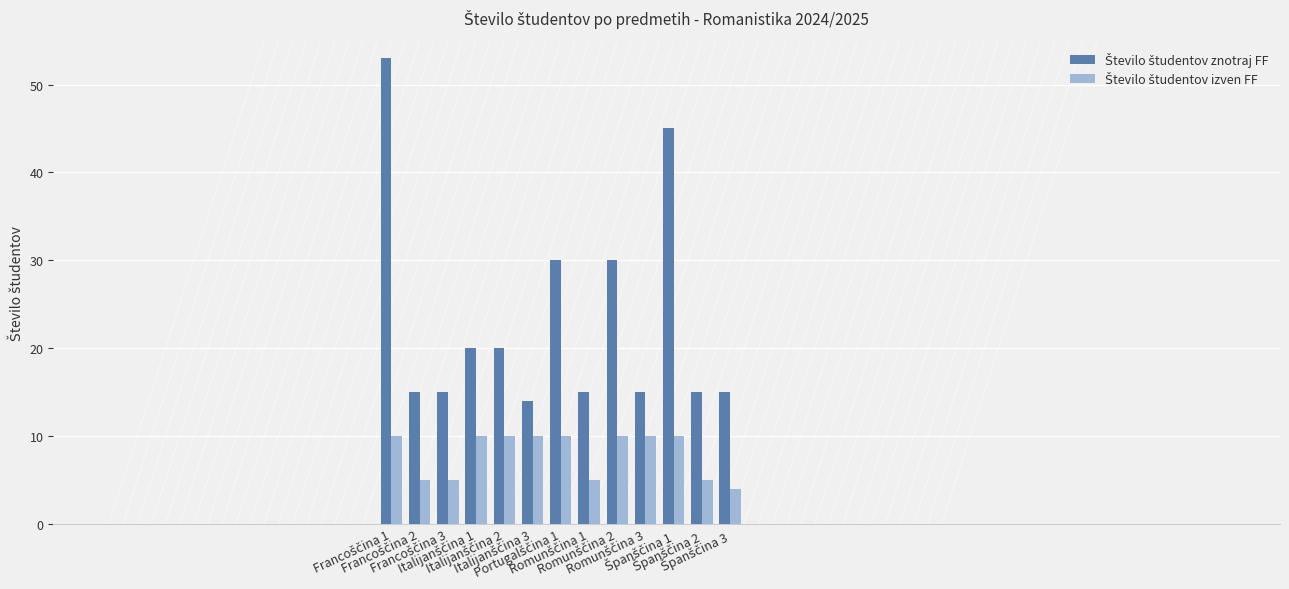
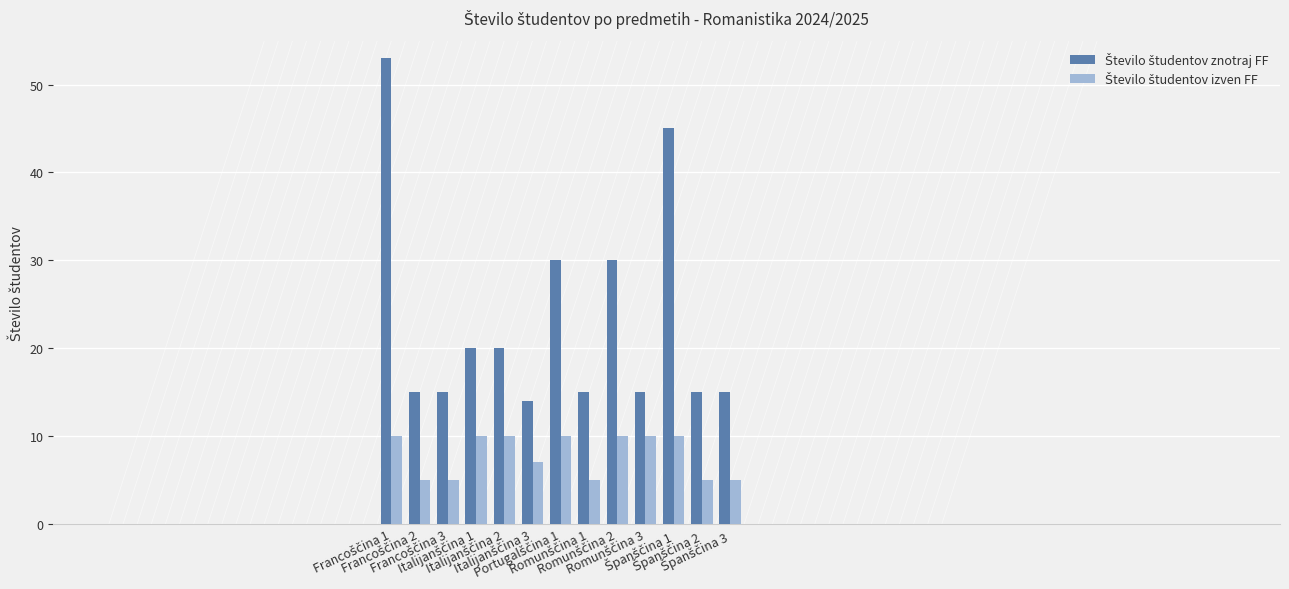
Število študentov izven FF, Italijanščina 3: 10 -> 7
Število študentov izven FF, Španščina 3: 4 -> 5
